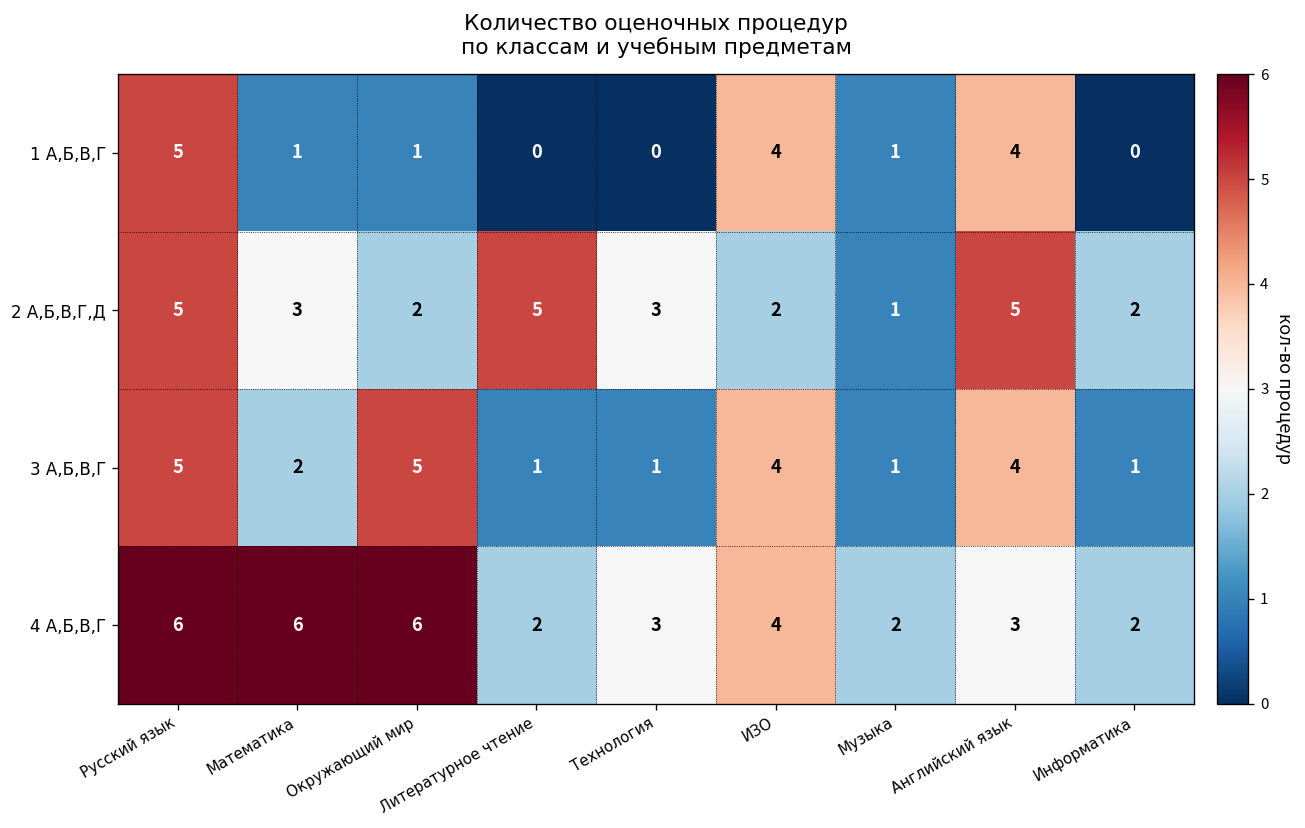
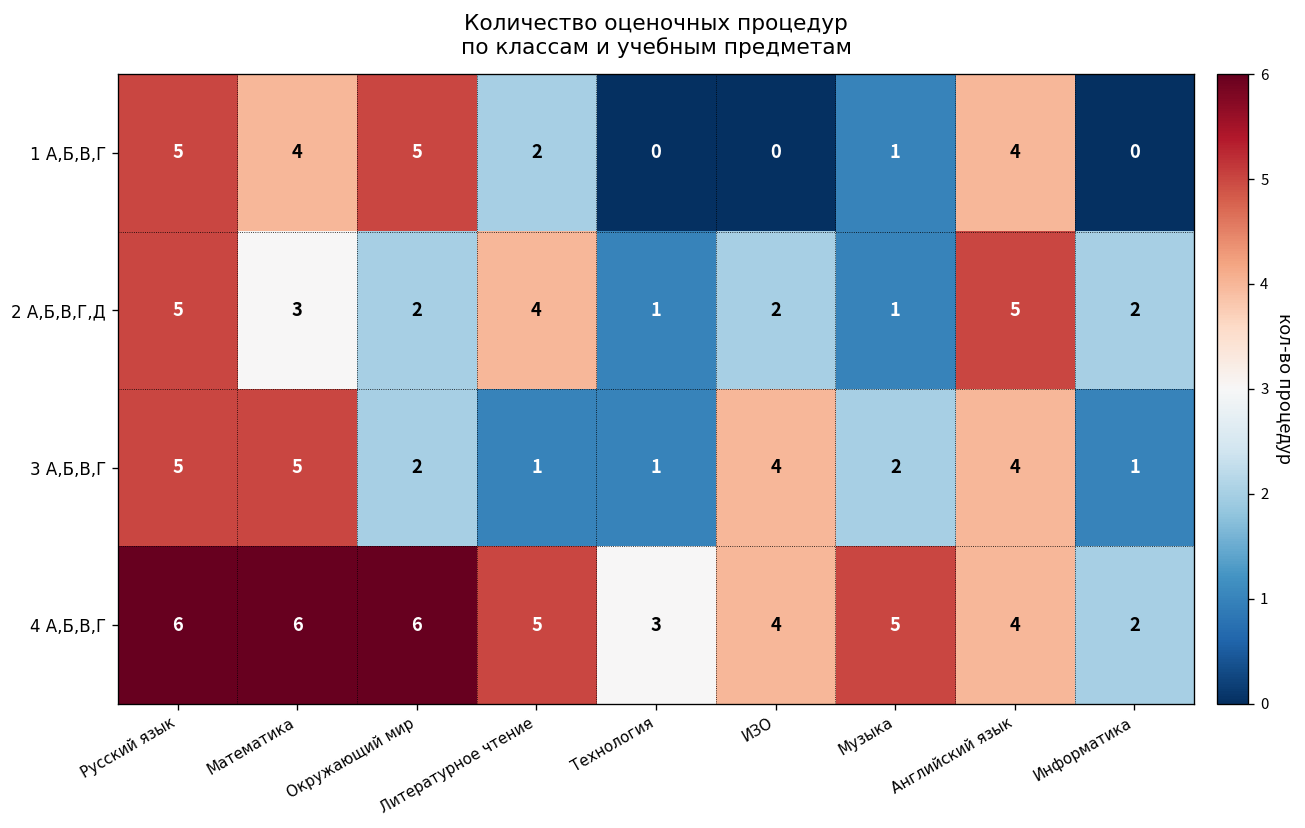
1 А,Б,В,Г, Математика: 1 -> 4
1 А,Б,В,Г, Окружающий мир: 1 -> 5
1 А,Б,В,Г, Литературное чтение: 0 -> 2
1 А,Б,В,Г, ИЗО: 4 -> 0
2 А,Б,В,Г,Д, Литературное чтение: 5 -> 4
2 А,Б,В,Г,Д, Технология: 3 -> 1
3 А,Б,В,Г, Математика: 2 -> 5
3 А,Б,В,Г, Окружающий мир: 5 -> 2
3 А,Б,В,Г, Музыка: 1 -> 2
4 А,Б,В,Г, Литературное чтение: 2 -> 5
4 А,Б,В,Г, Музыка: 2 -> 5
4 А,Б,В,Г, Английский язык: 3 -> 4
